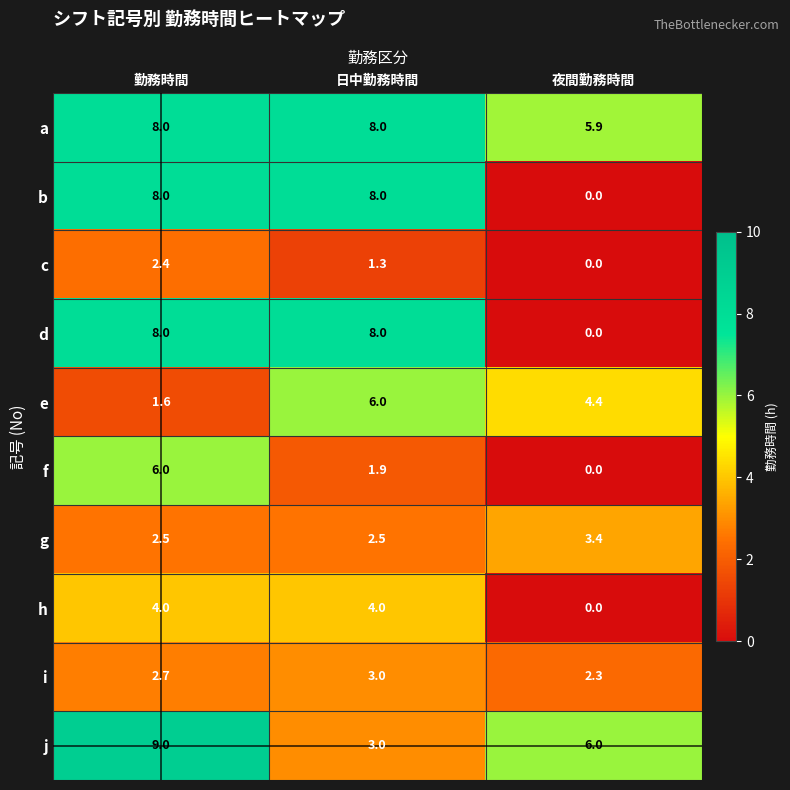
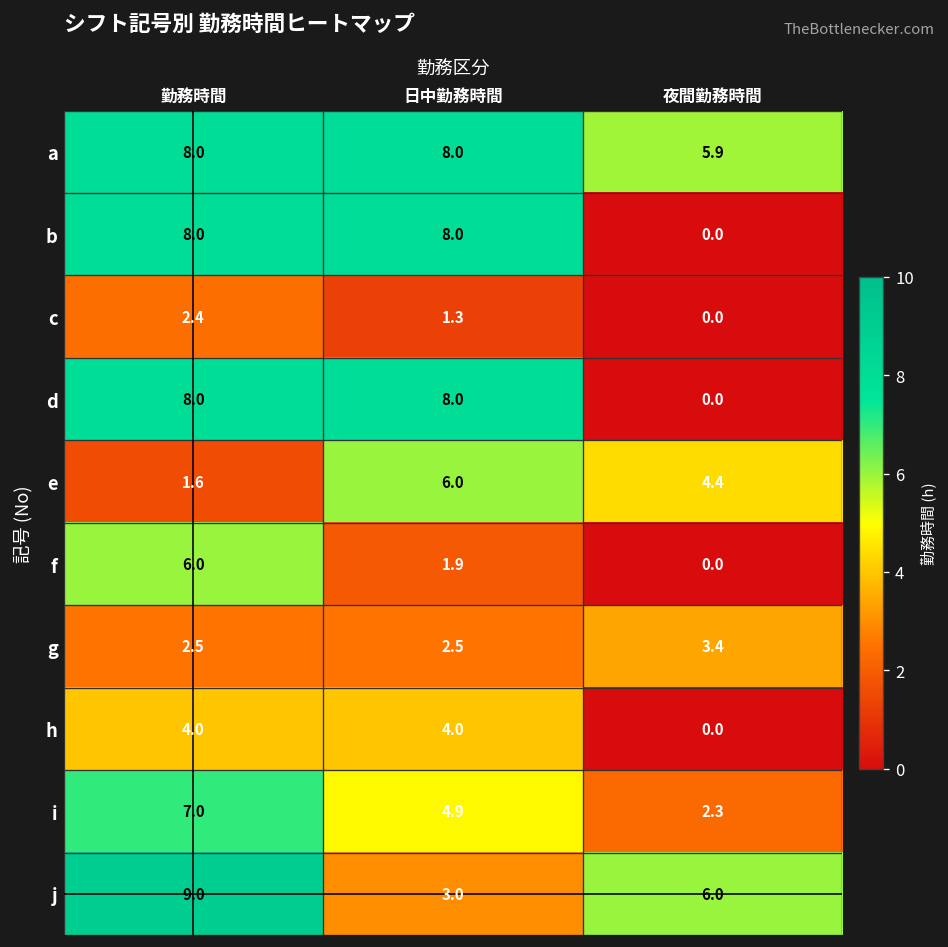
i, 勤務時間: 2.7 -> 7.0
i, 日中勤務時間: 3.0 -> 4.9
